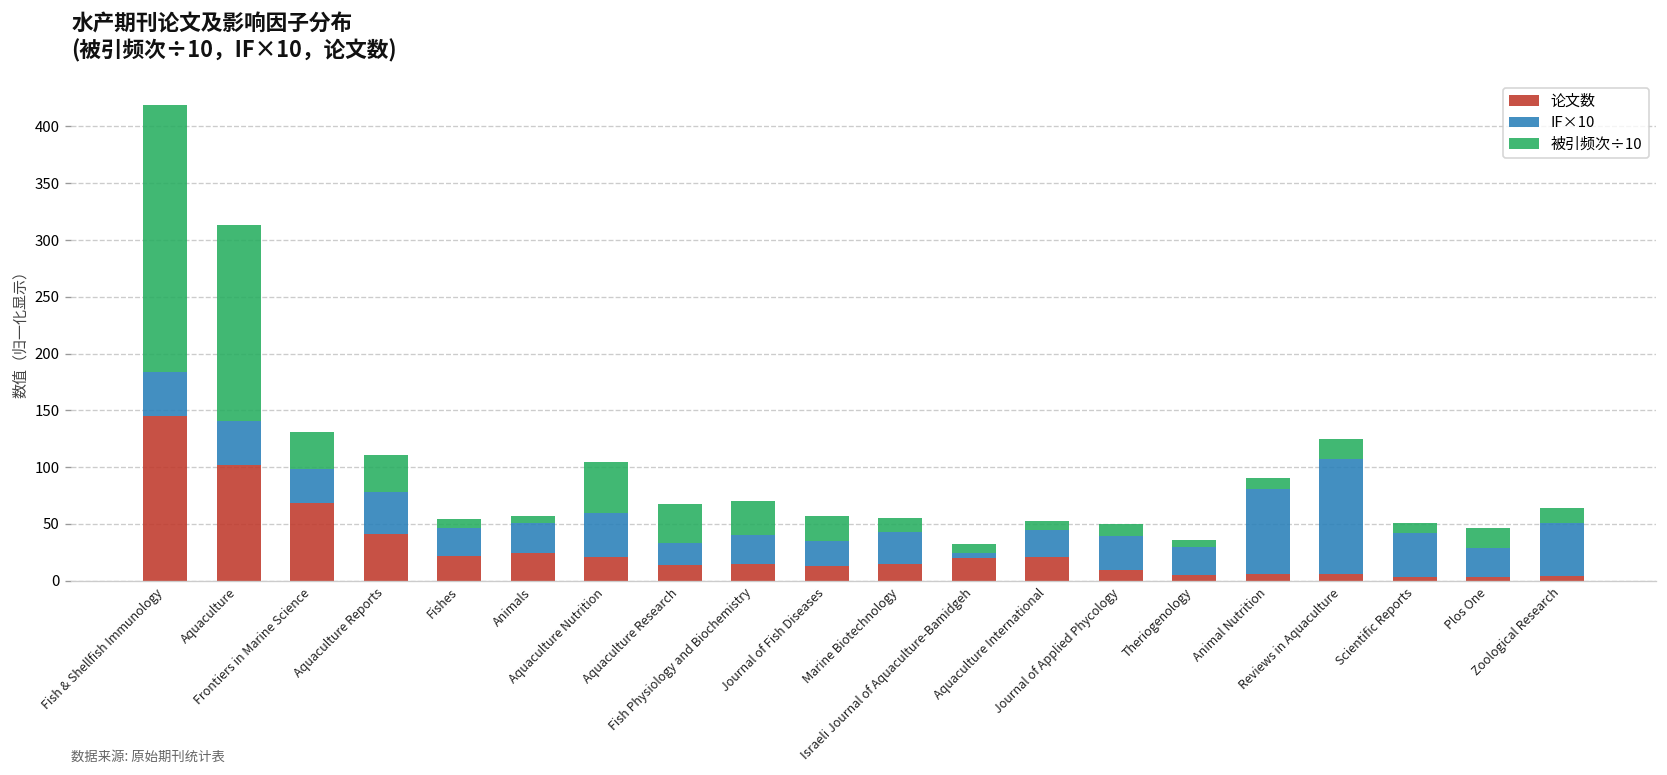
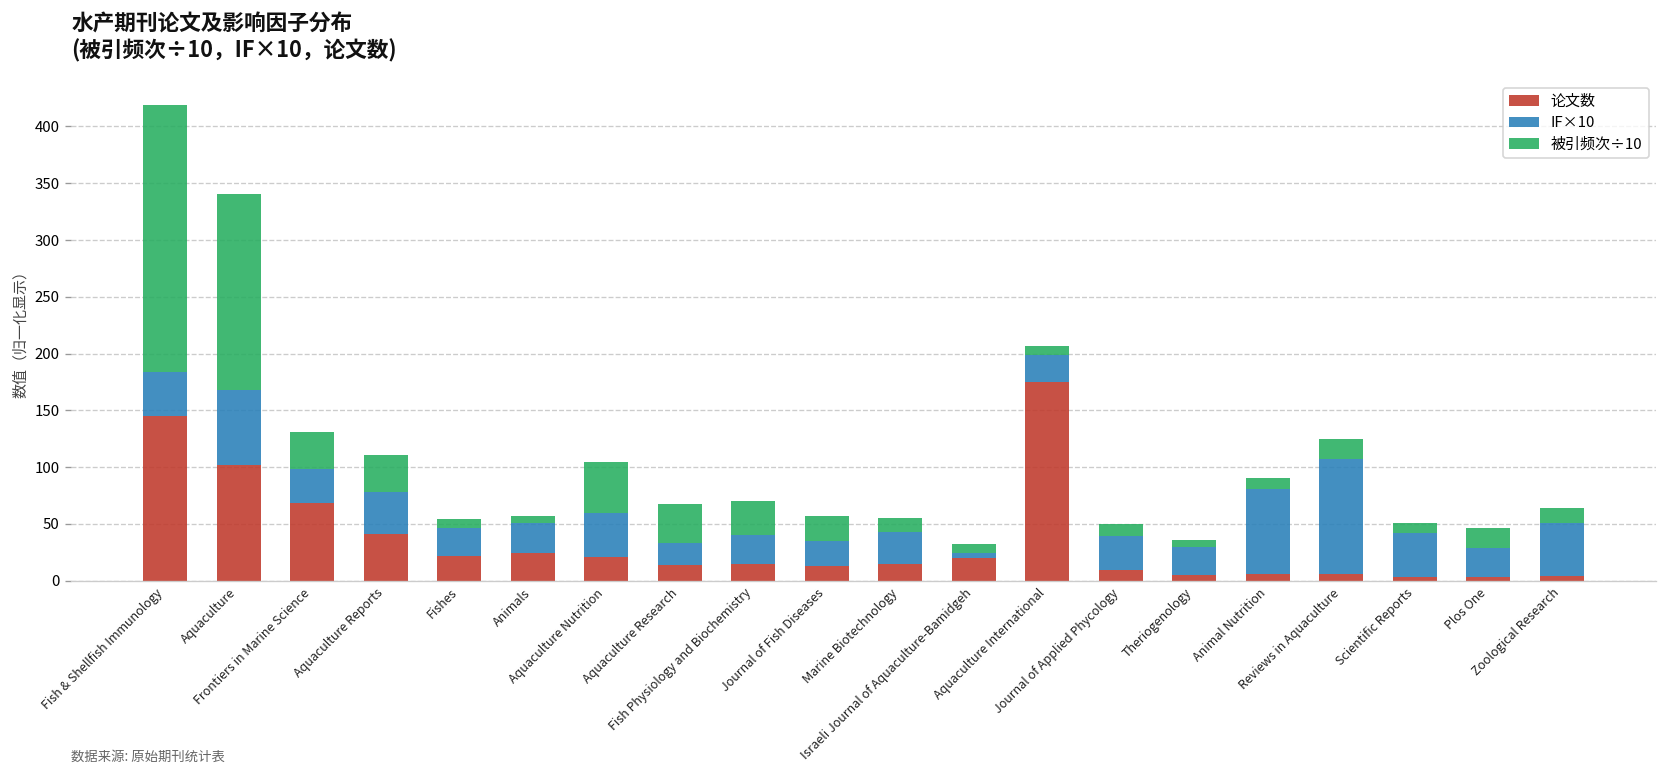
IF×10, Aquaculture: 40 -> 70
论文数, Aquaculture International: 20 -> 180
